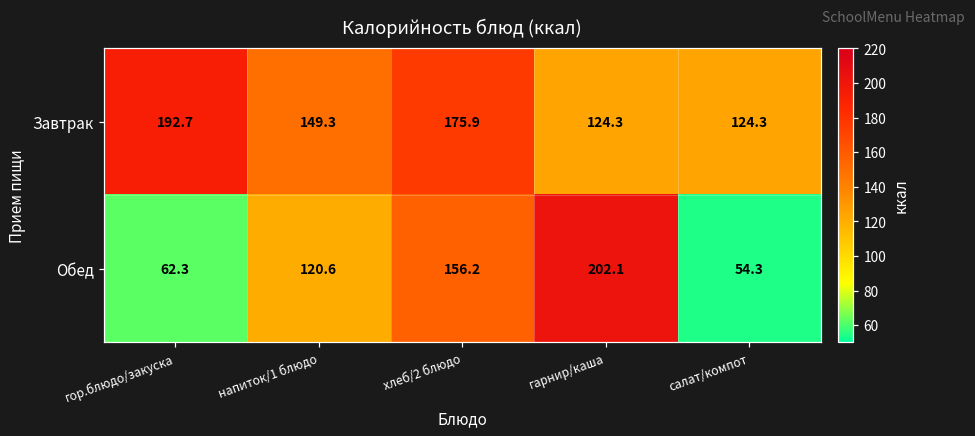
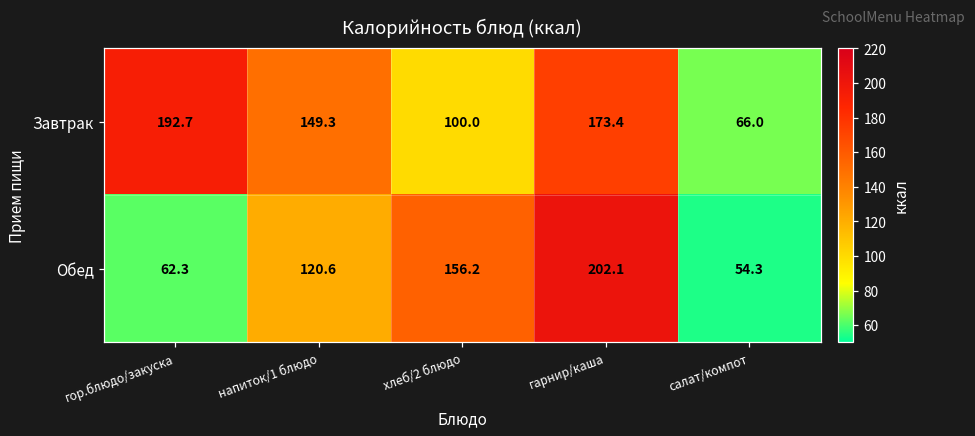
Завтрак, хлеб/2 блюдо: 175.9 -> 100.0
Завтрак, гарнир/каша: 124.3 -> 173.4
Завтрак, салат/компот: 124.3 -> 66.0
